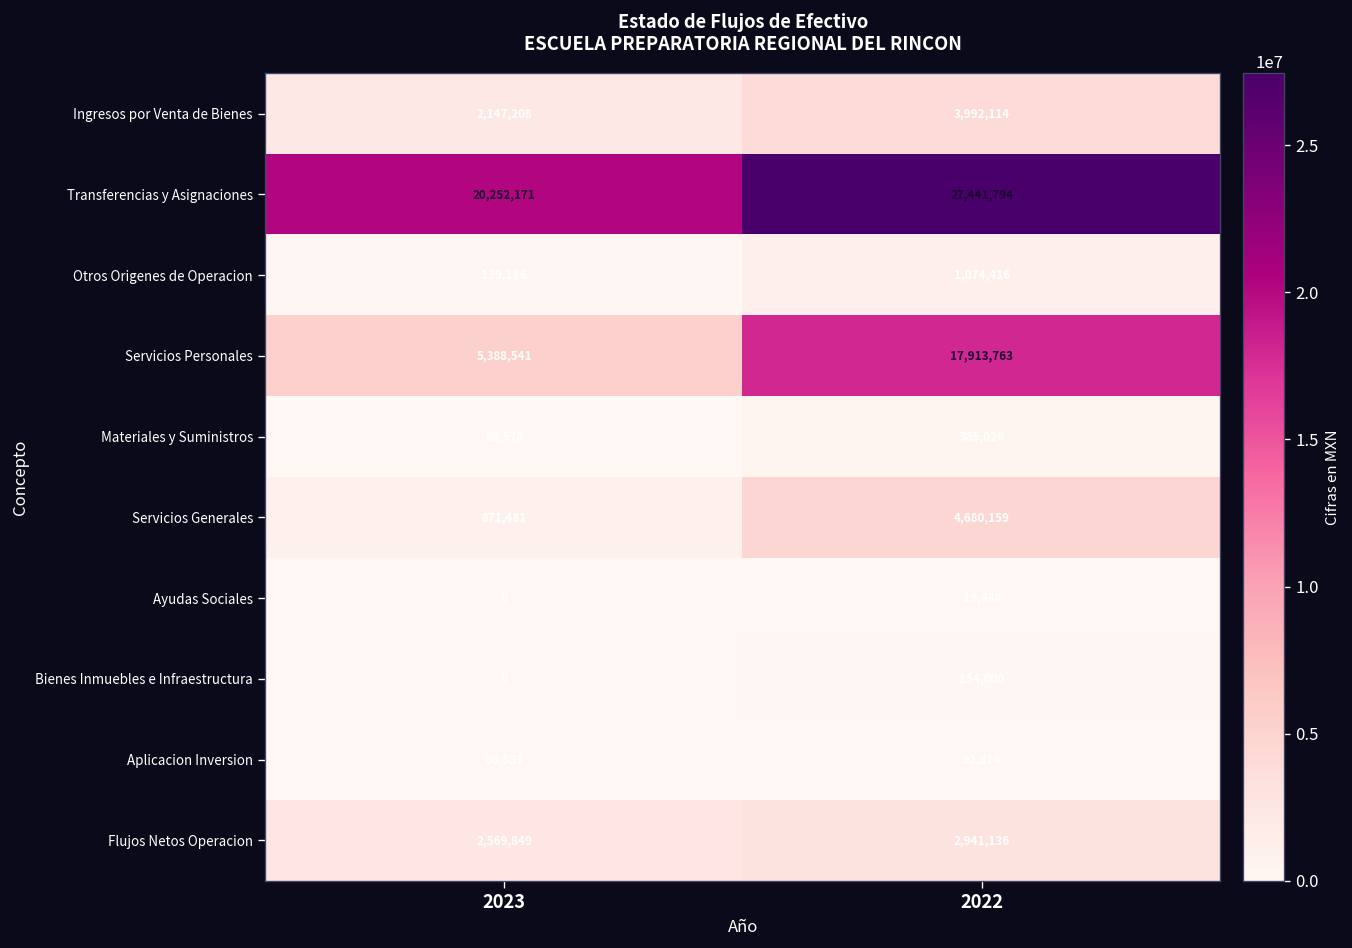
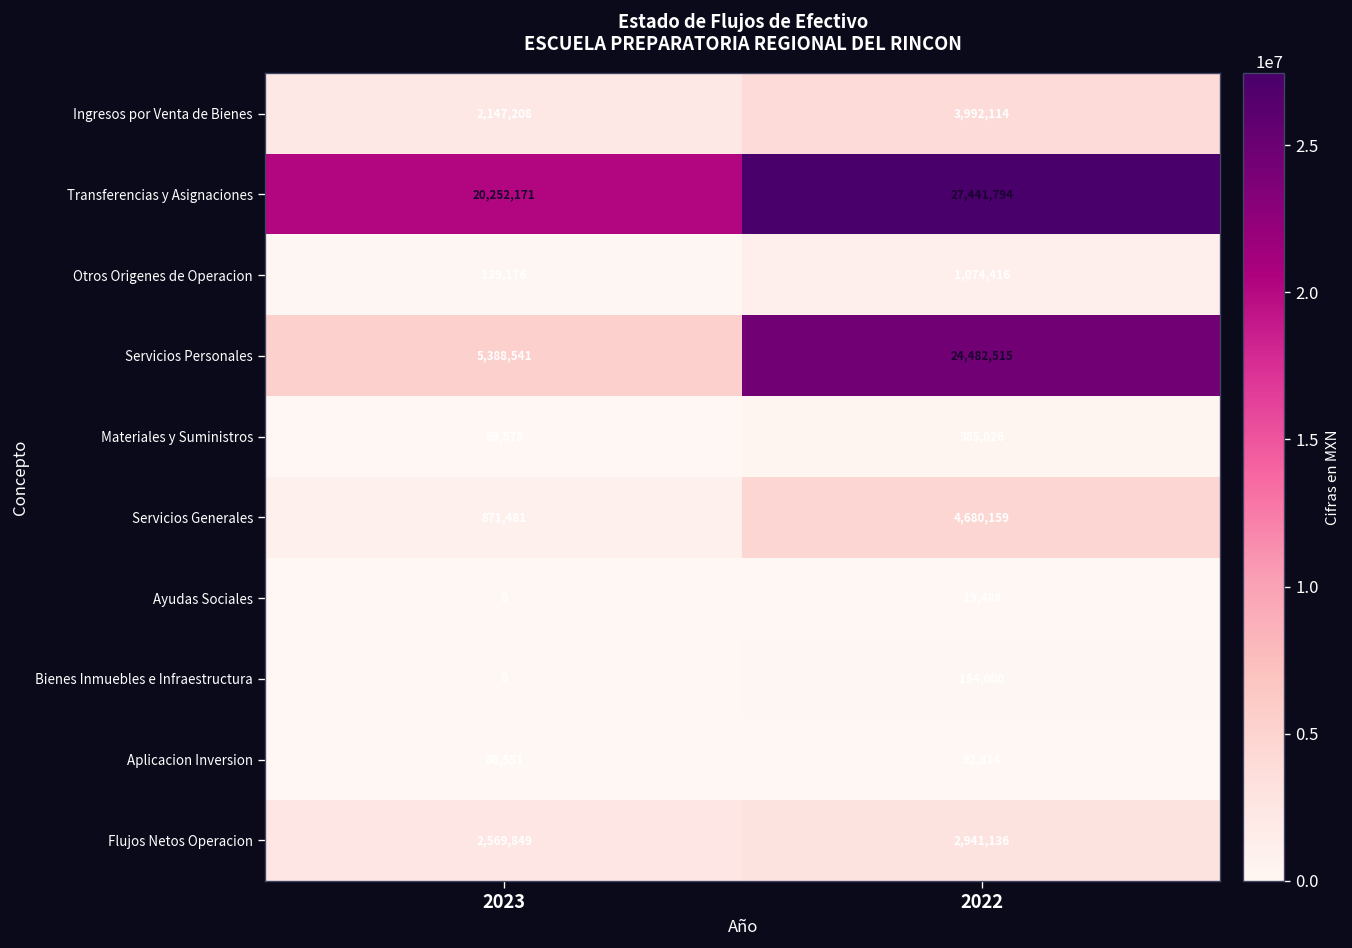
Servicios Personales, 2022: 17,913,763 -> 24,482,515
